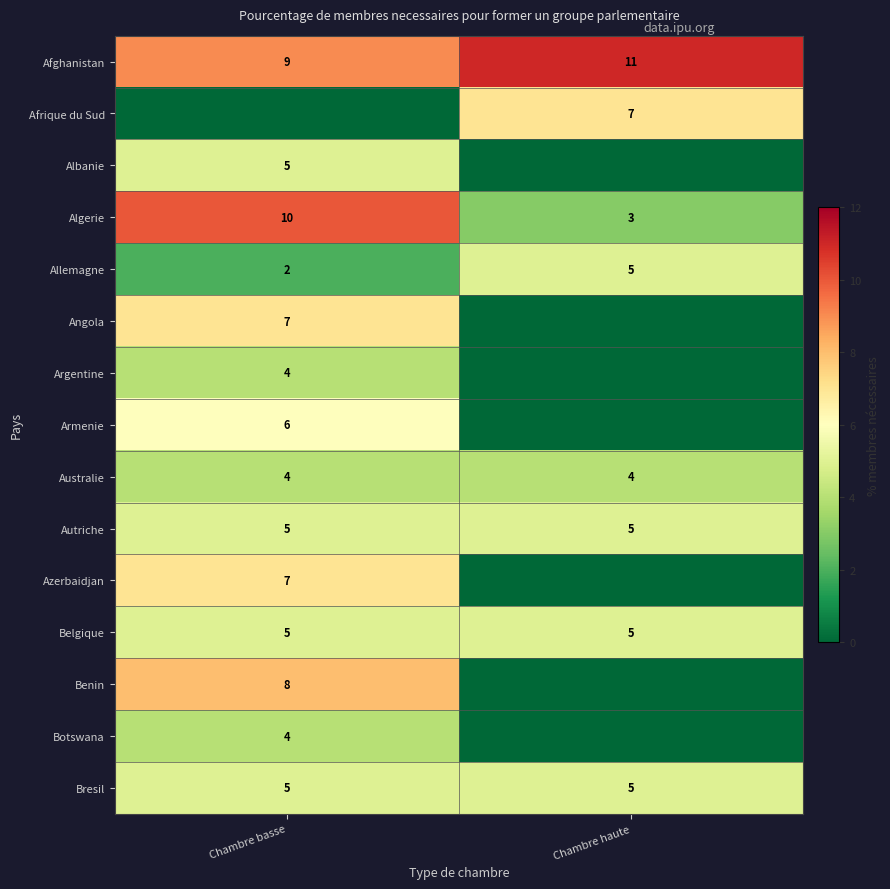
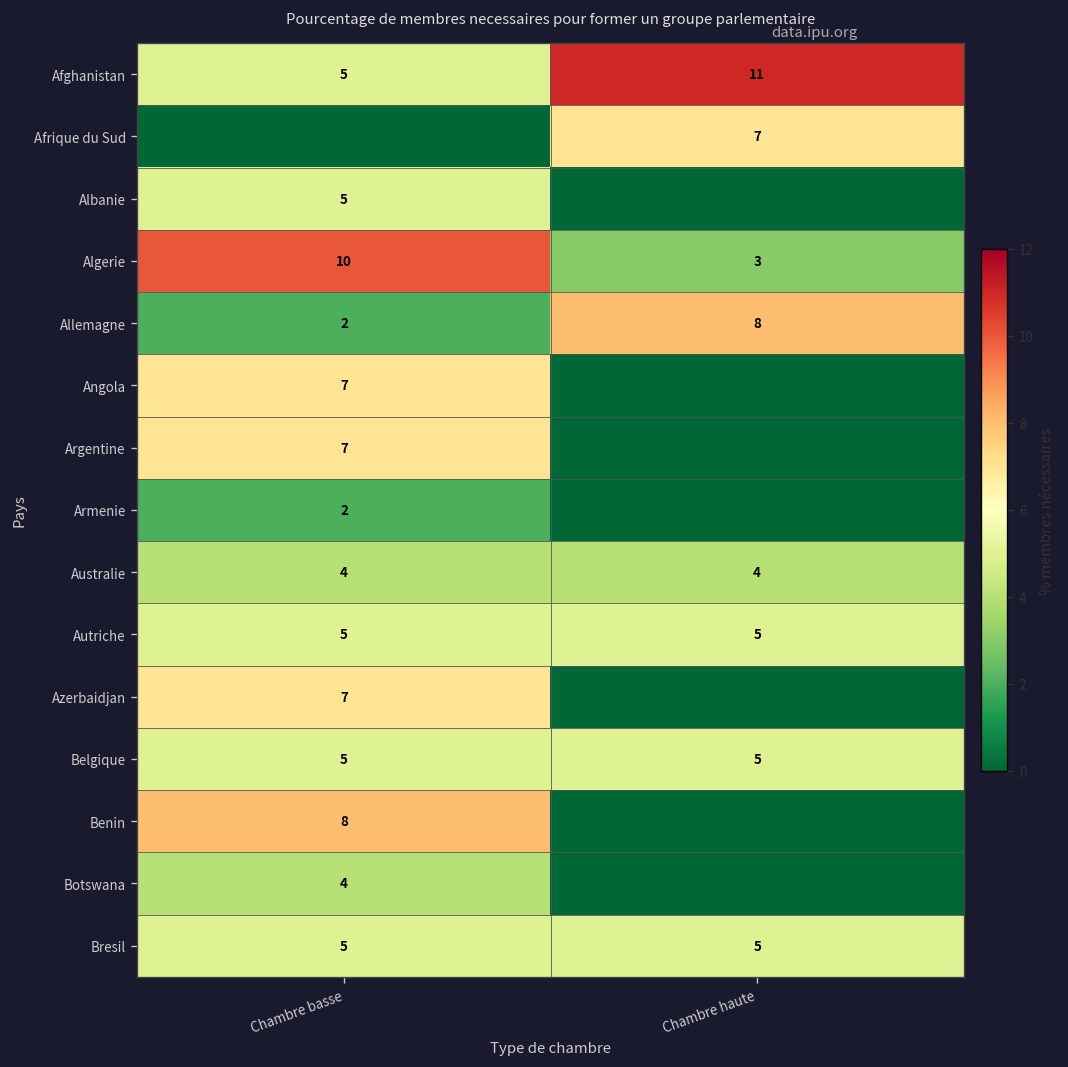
Afghanistan, Chambre basse: 9 -> 5
Allemagne, Chambre haute: 5 -> 8
Argentine, Chambre basse: 4 -> 7
Armenie, Chambre basse: 6 -> 2
